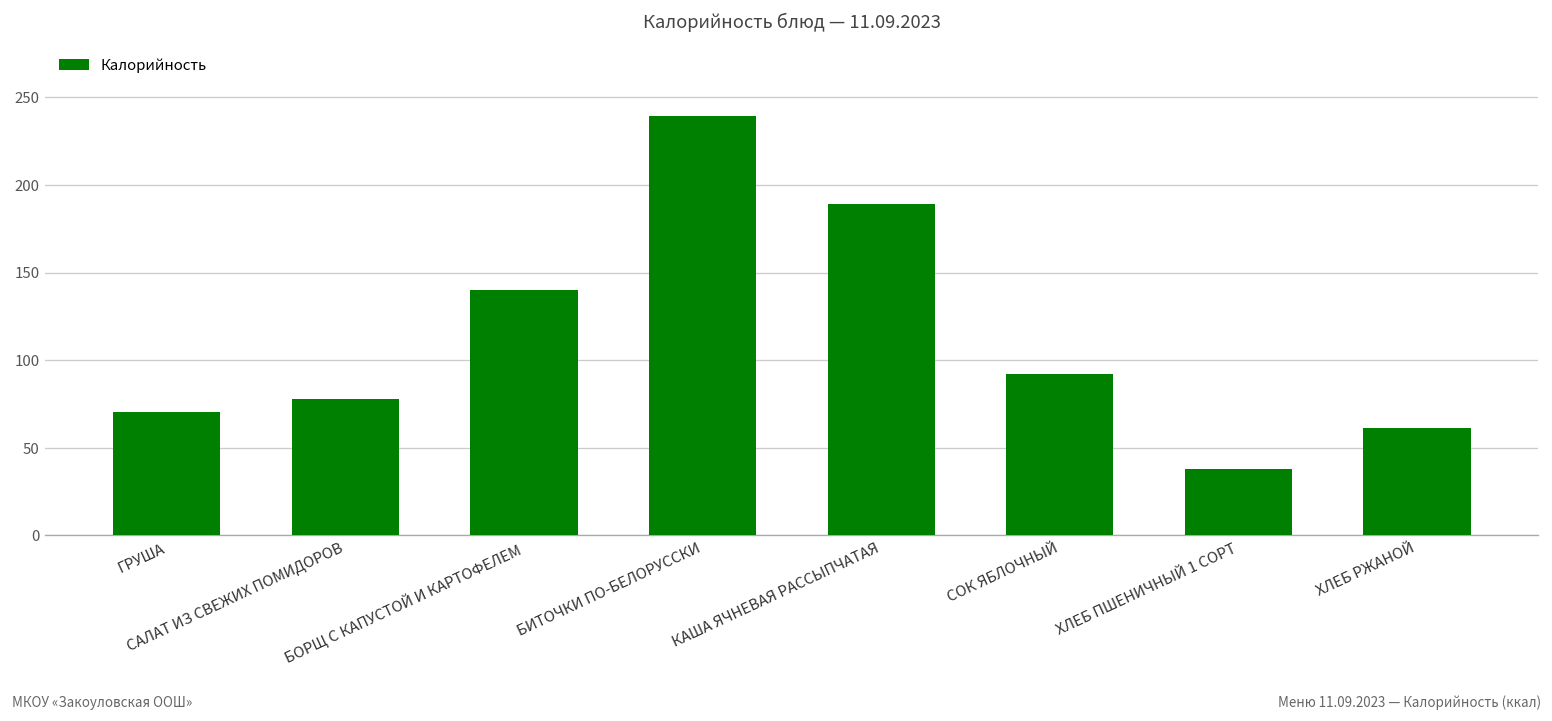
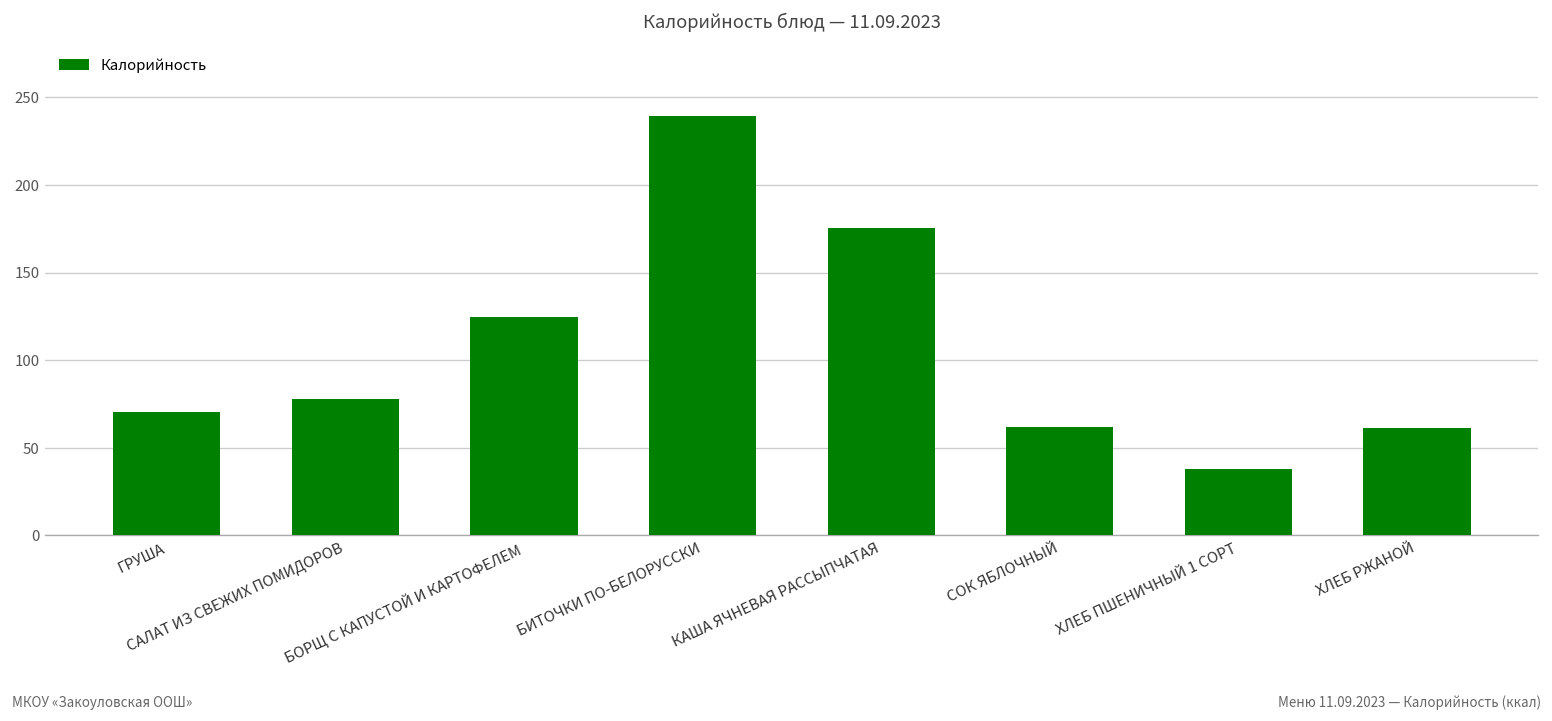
БОРЩ С КАПУСТОЙ И КАРТОФЕЛЕМ: 140 -> 125
КАША ЯЧНЕВАЯ РАССЫПЧАТАЯ: 189 -> 176
СОК ЯБЛОЧНЫЙ: 92 -> 62
